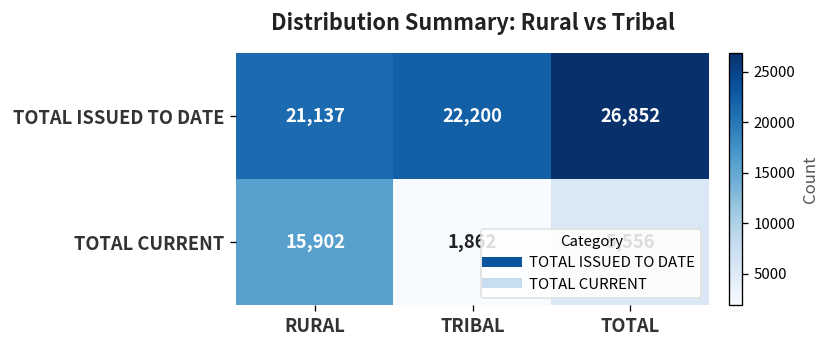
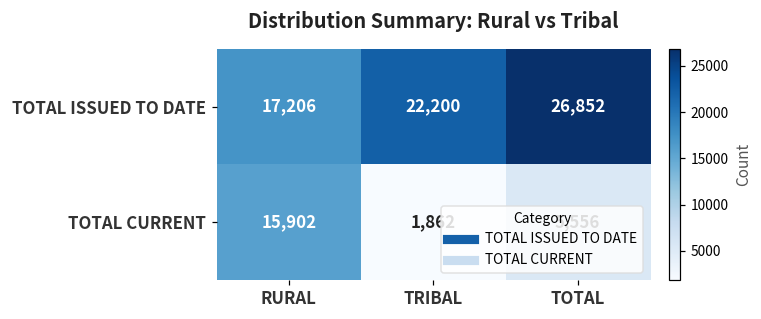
TOTAL ISSUED TO DATE, RURAL: 21,137 -> 17,206
